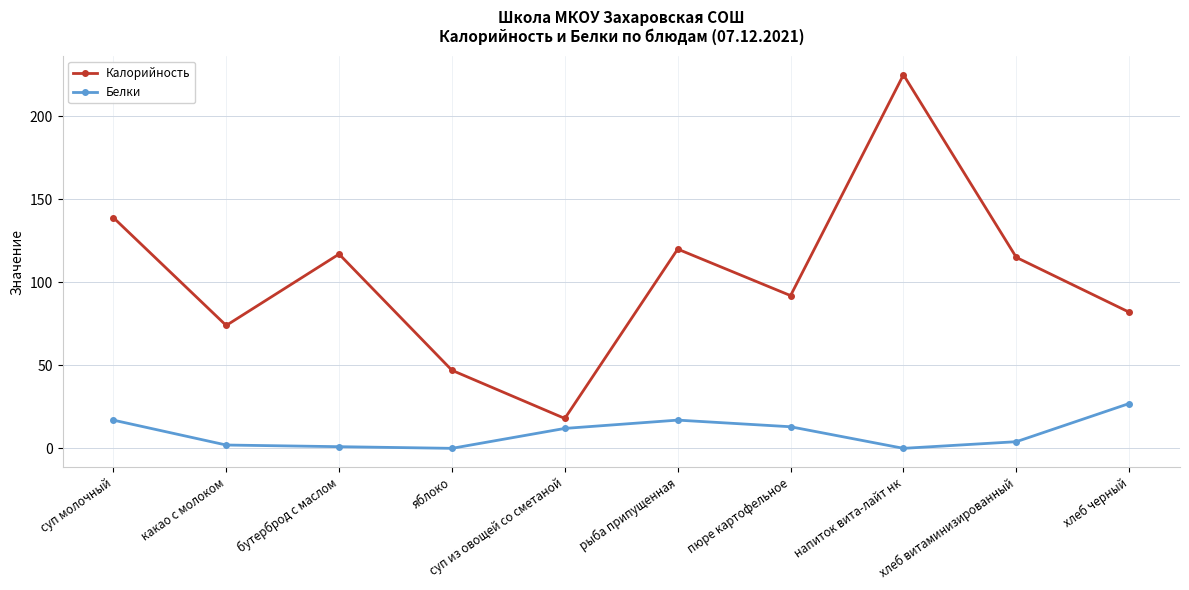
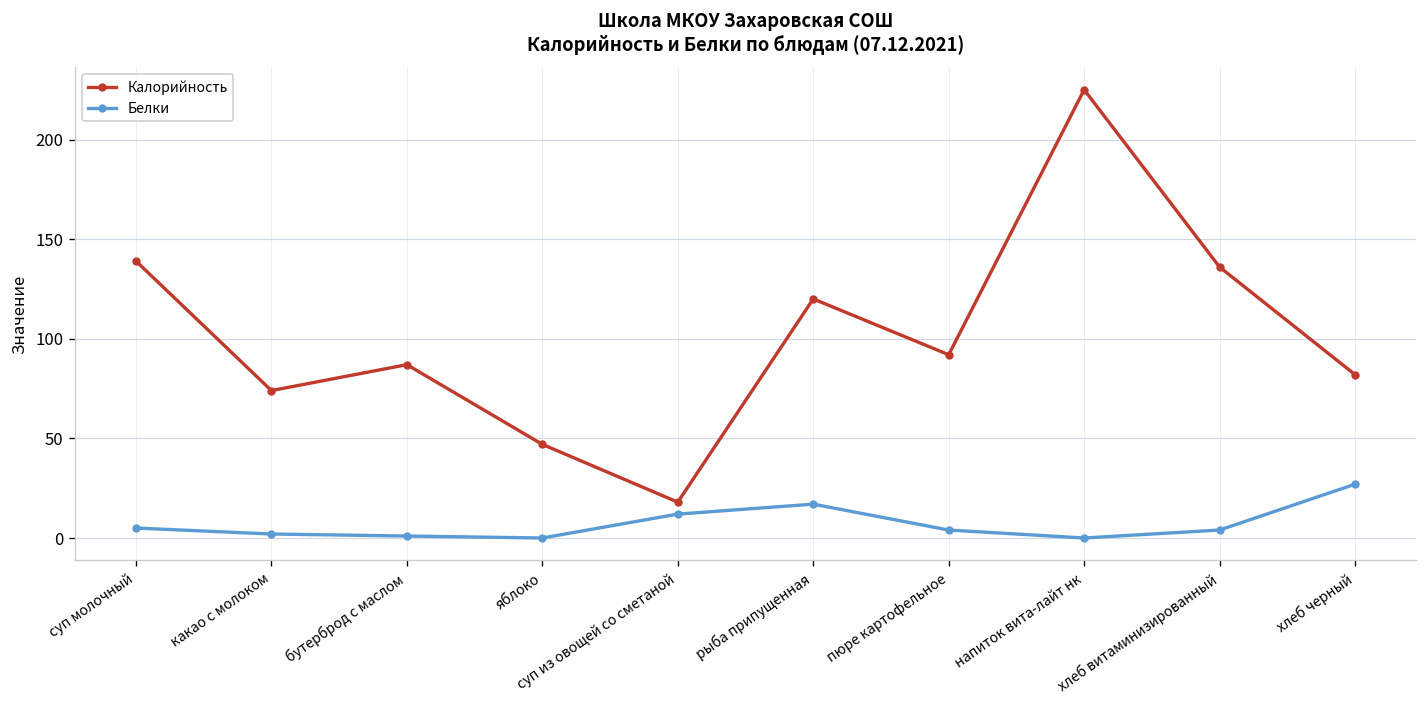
Белки, суп молочный: 17 -> 5
Калорийность, бутерброд с маслом: 117 -> 87
Белки, пюре картофельное: 13 -> 4
Калорийность, хлеб витаминизированный: 115 -> 136
